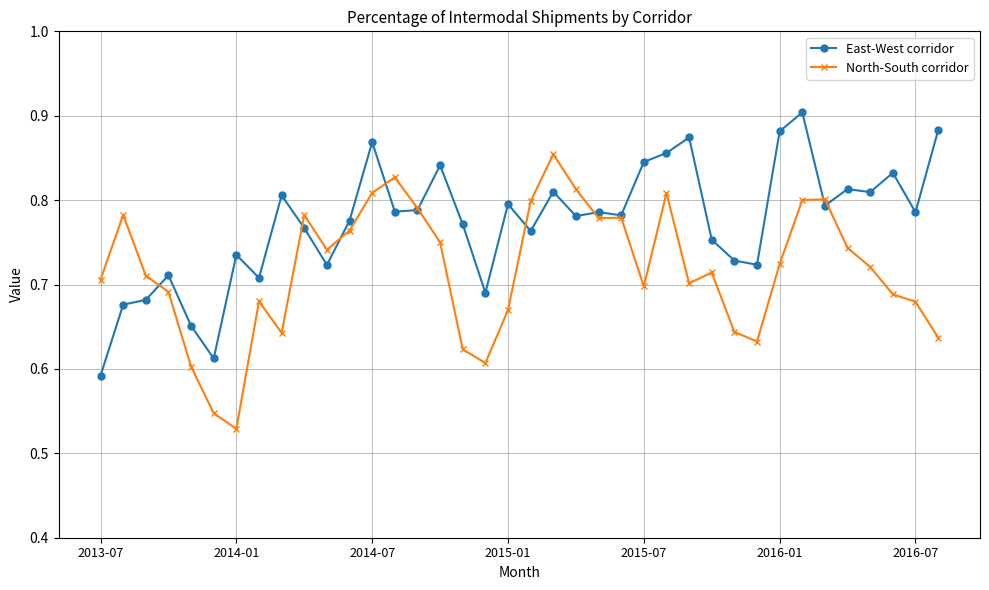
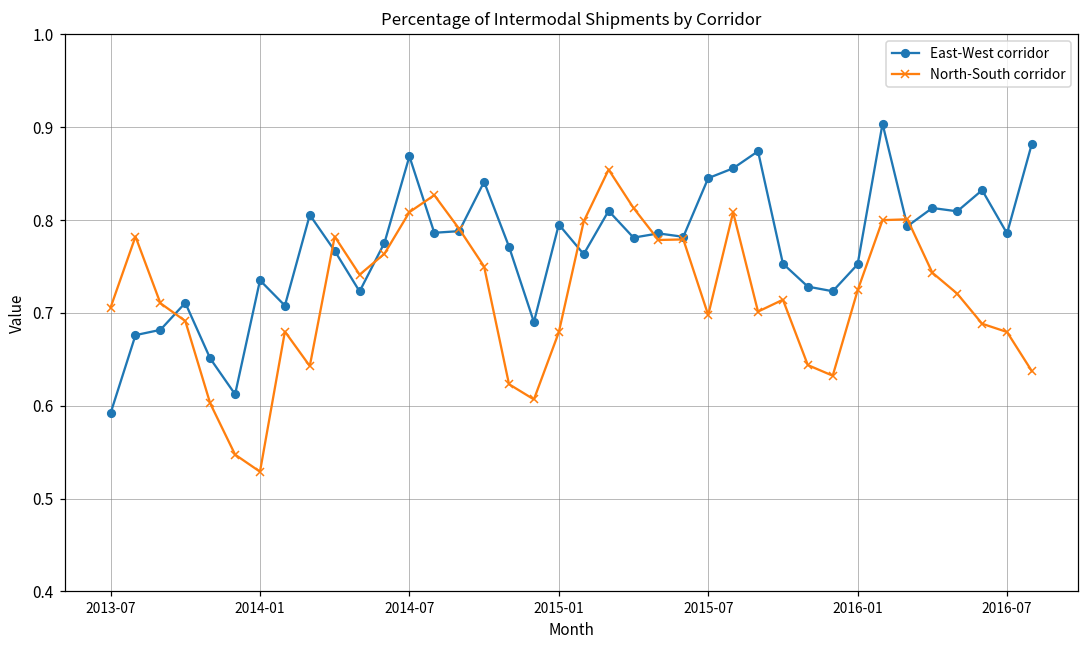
North-South corridor, 2015-01: 0.67 -> 0.68
East-West corridor, 2016-01: 0.88 -> 0.75
